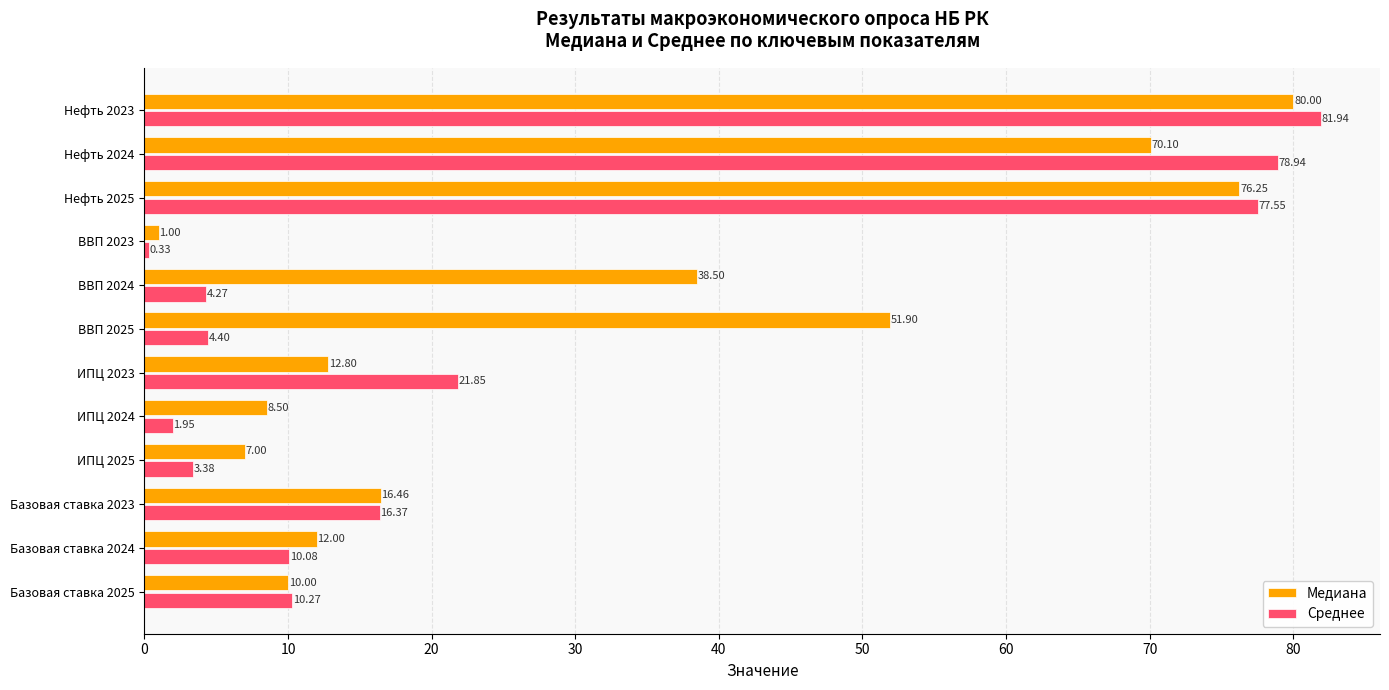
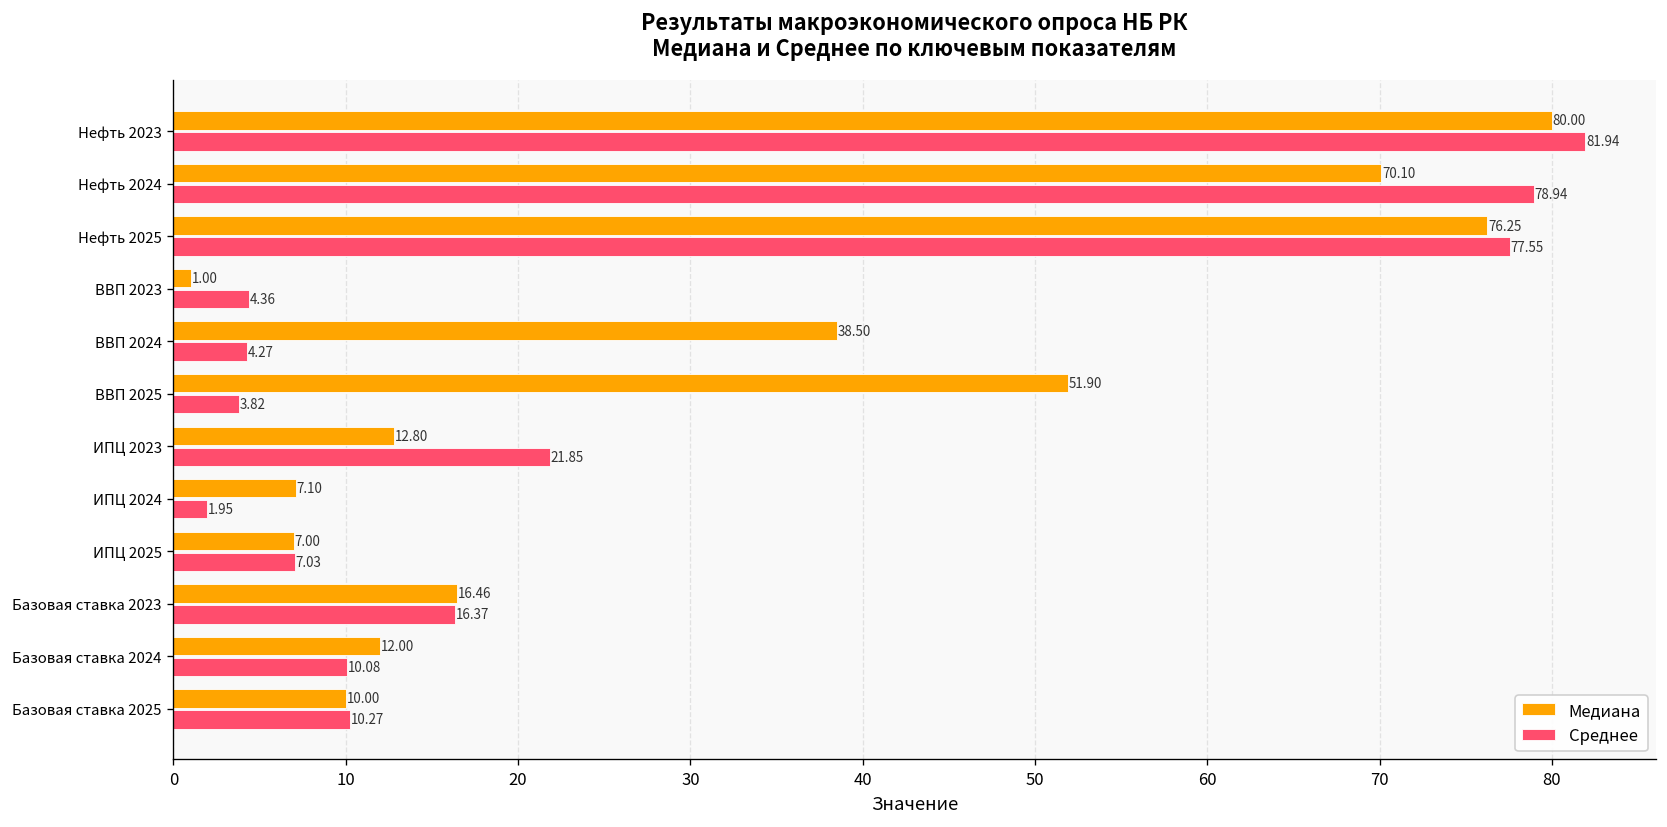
Среднее, ВВП 2023: 0.33 -> 4.36
Среднее, ВВП 2025: 4.40 -> 3.82
Медиана, ИПЦ 2024: 8.50 -> 7.10
Среднее, ИПЦ 2025: 3.38 -> 7.03
